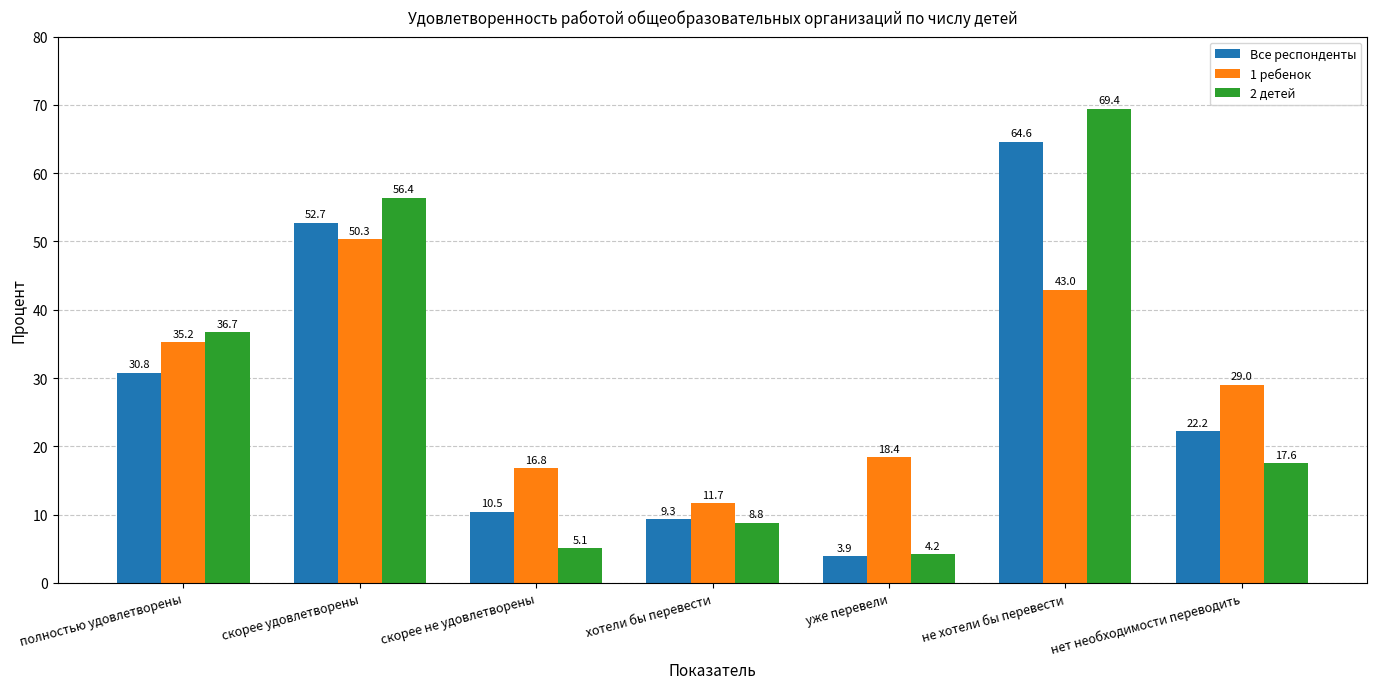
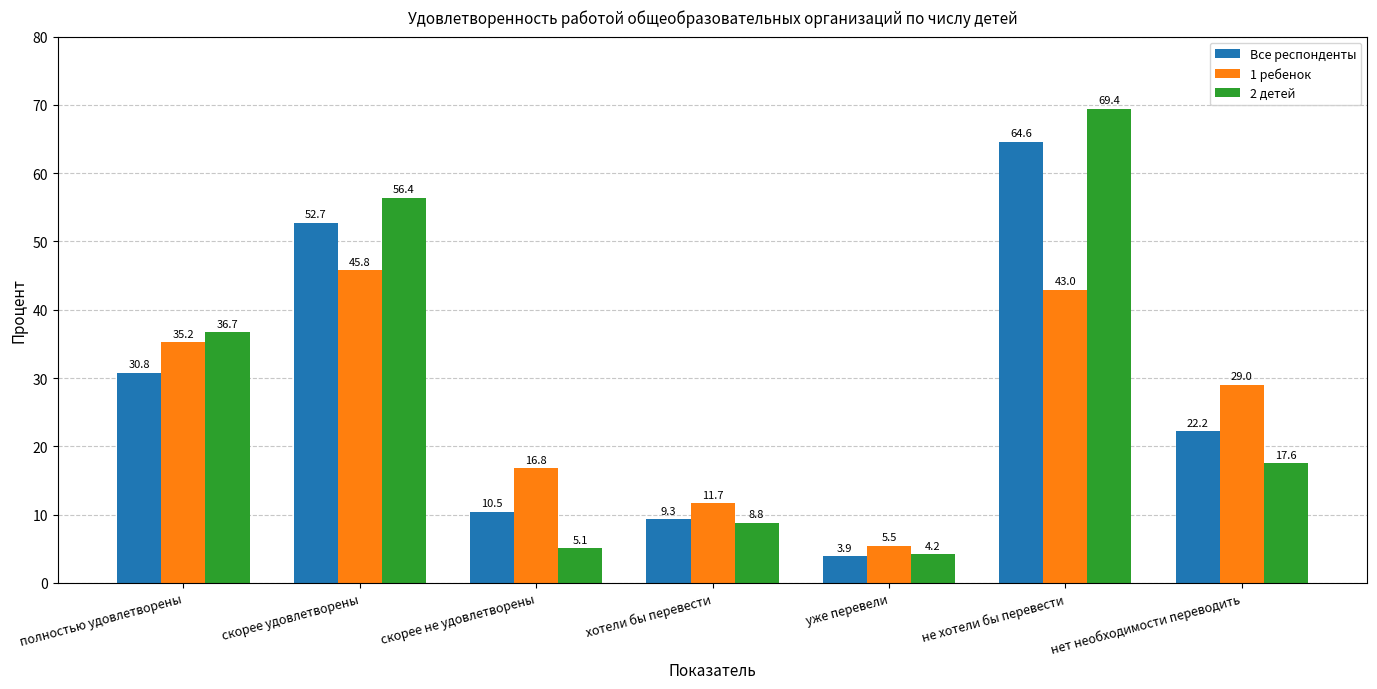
1 ребенок, скорее удовлетворены: 50.3 -> 45.8
1 ребенок, уже перевели: 18.4 -> 5.5
